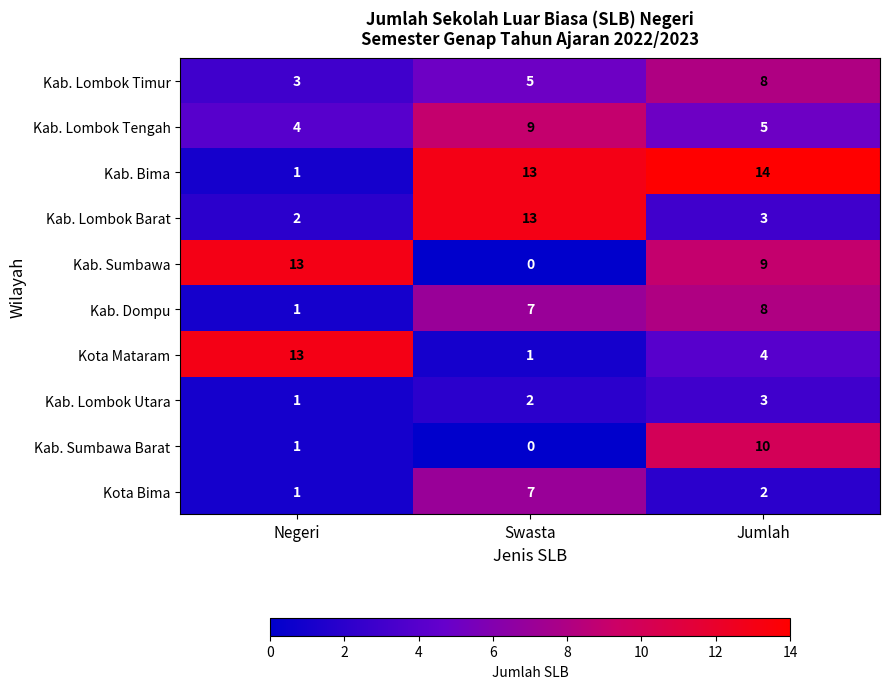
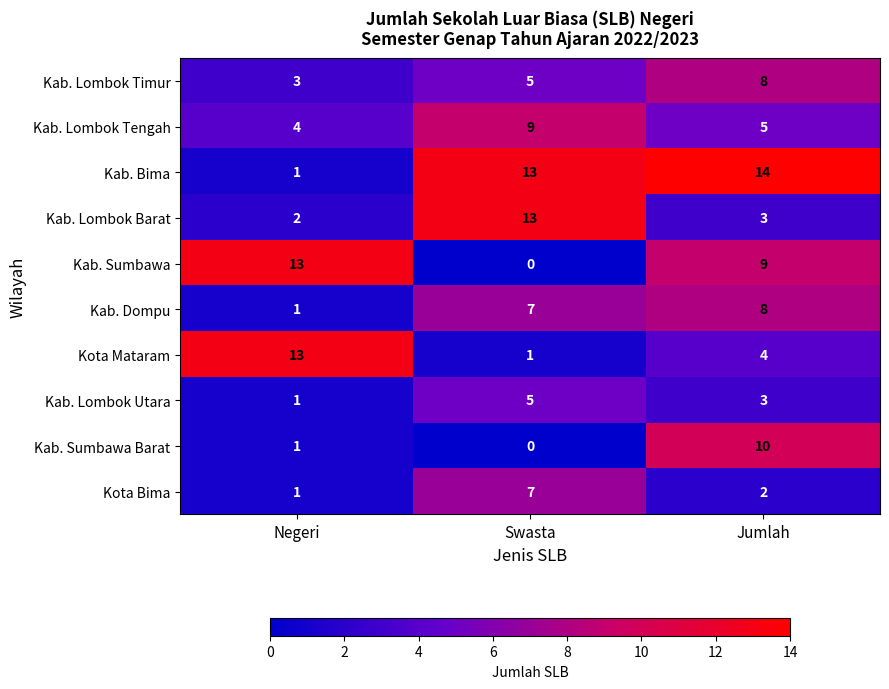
Kab. Lombok Utara, Swasta: 2 -> 5
